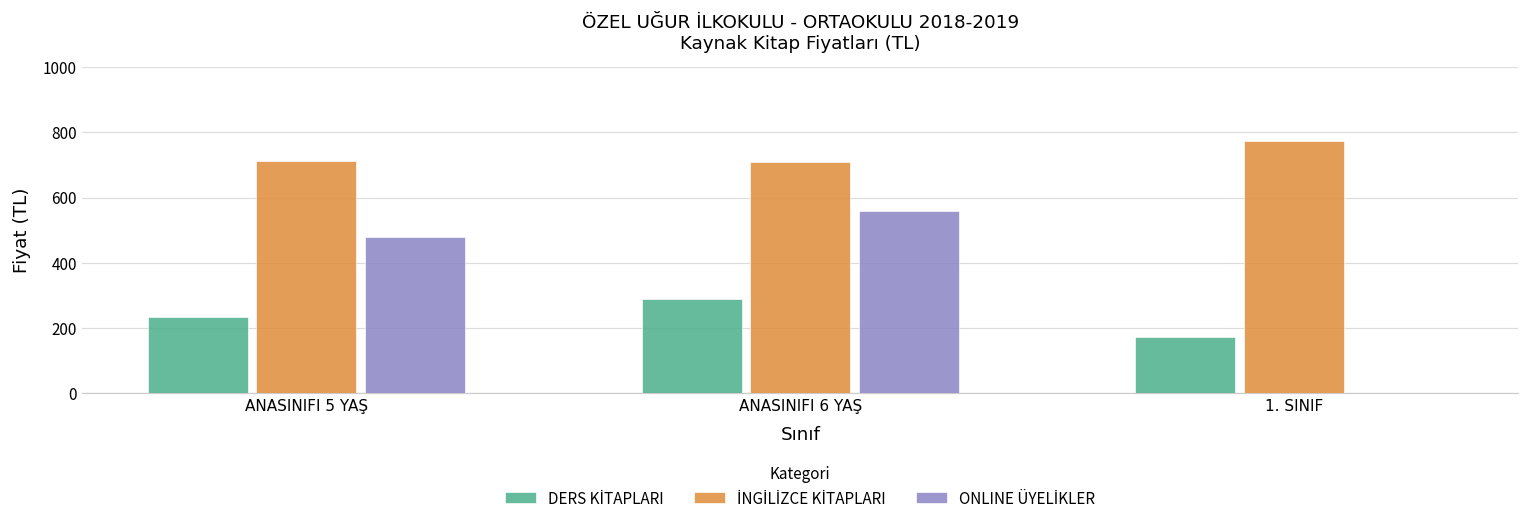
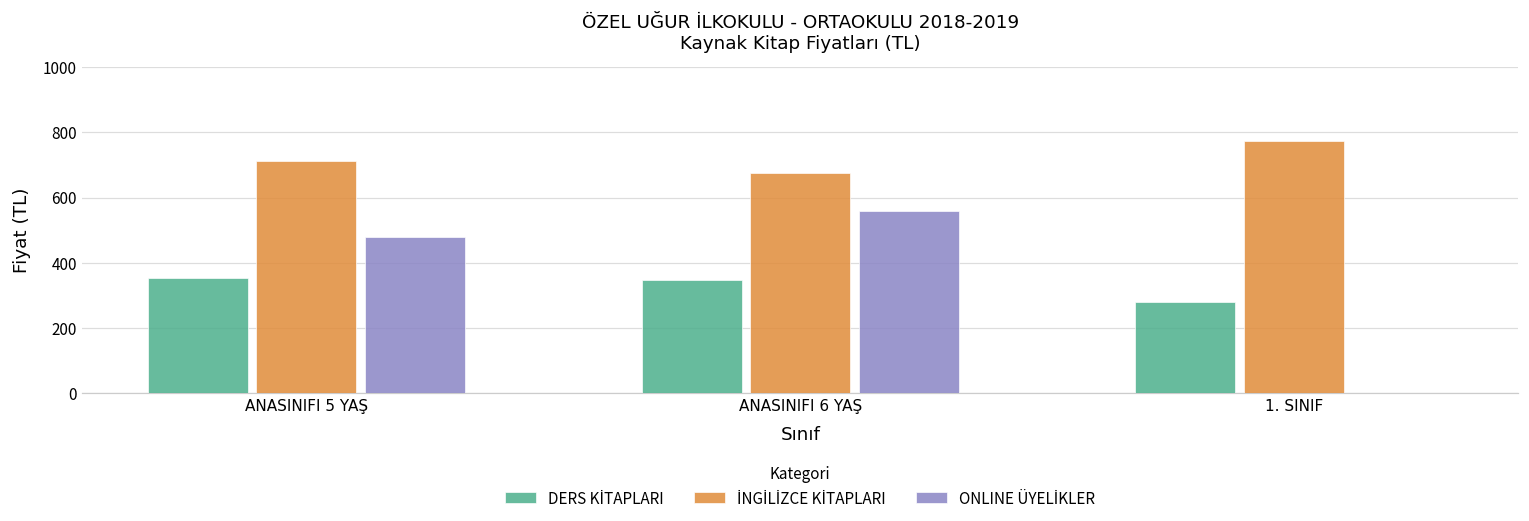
DERS KİTAPLARI, ANASINIFI 5 YAŞ: 230 -> 350
DERS KİTAPLARI, ANASINIFI 6 YAŞ: 290 -> 350
İNGİLİZCE KİTAPLARI, ANASINIFI 6 YAŞ: 710 -> 680
DERS KİTAPLARI, 1. SINIF: 170 -> 280
